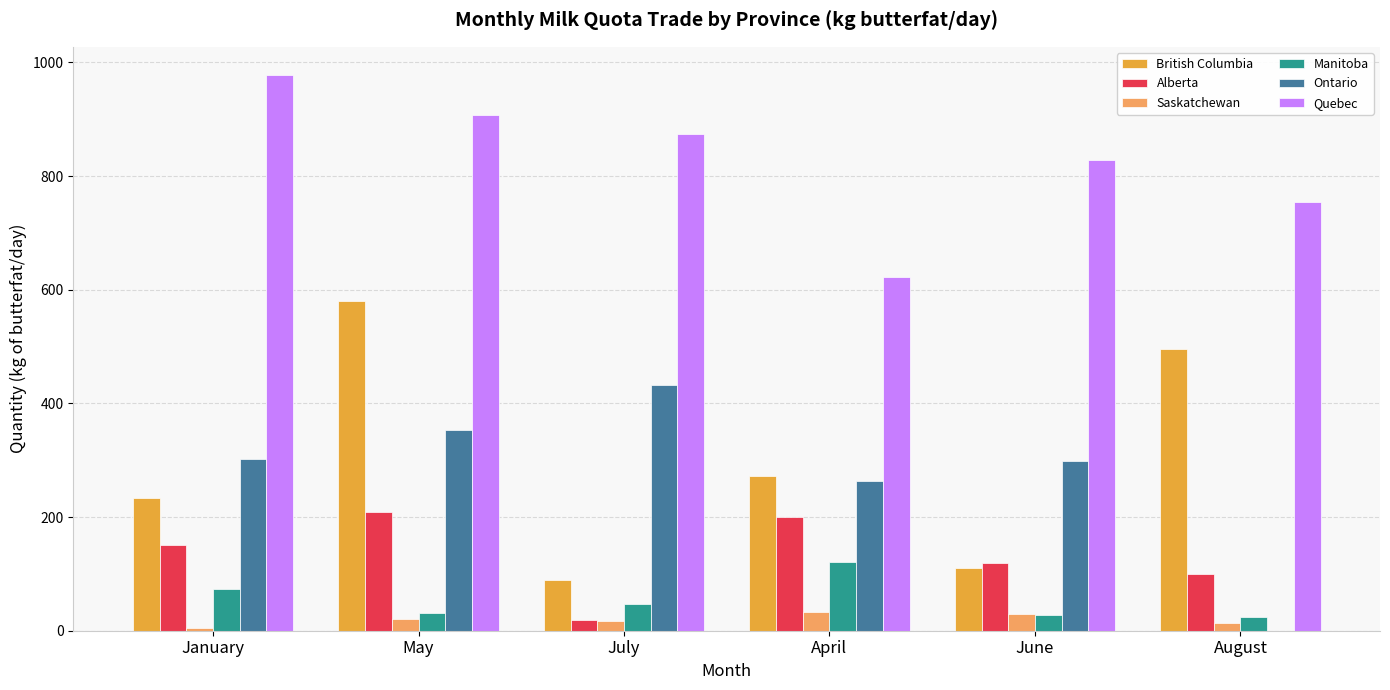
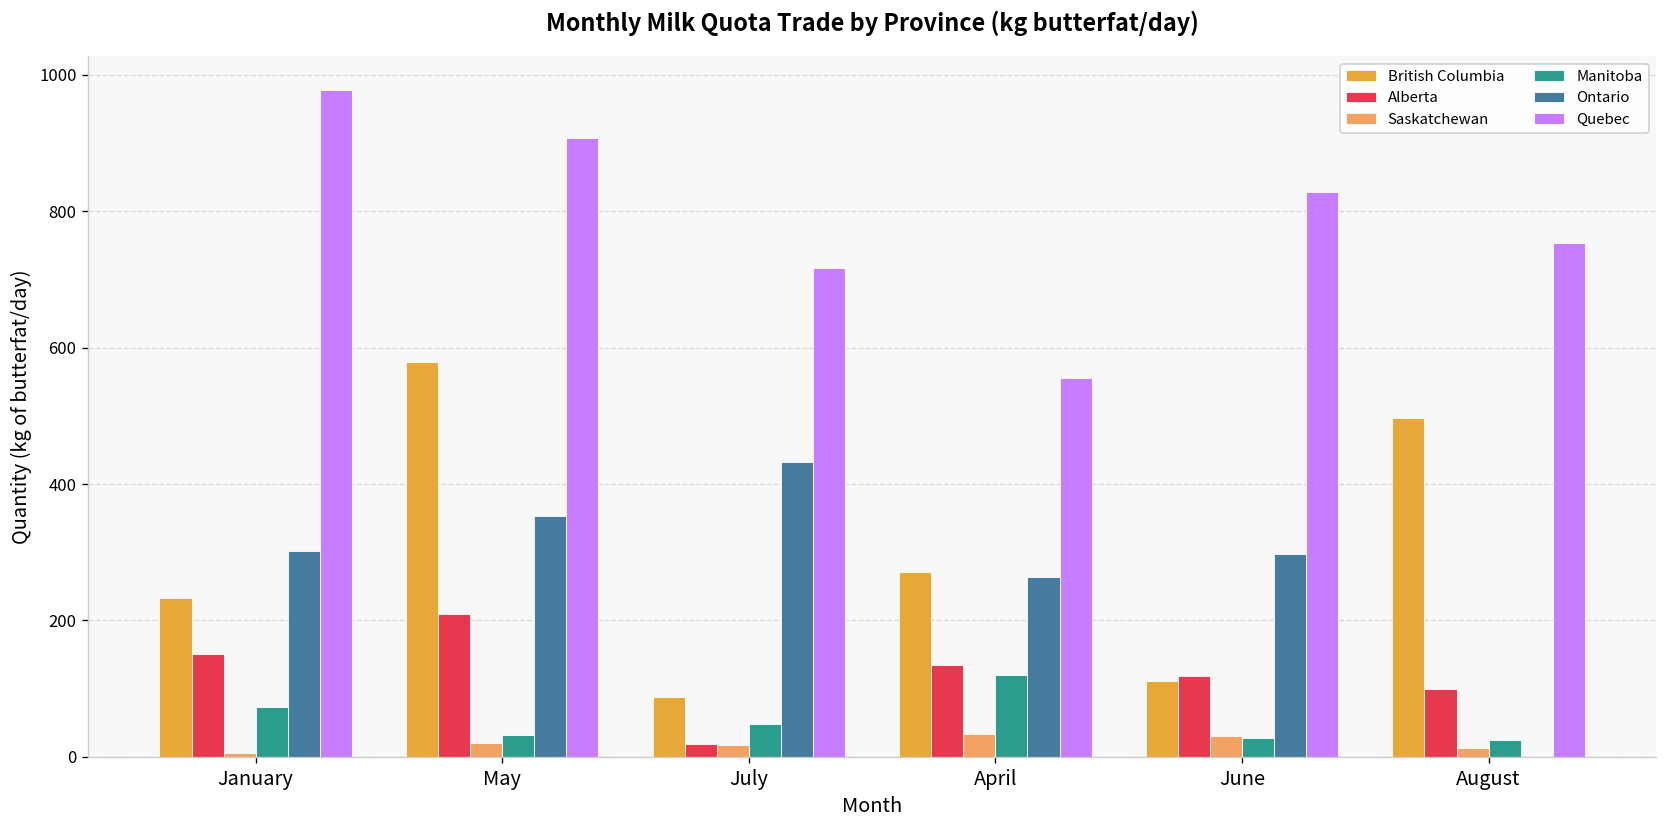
Quebec, July: 870 -> 720
Alberta, April: 200 -> 130
Quebec, April: 620 -> 560
